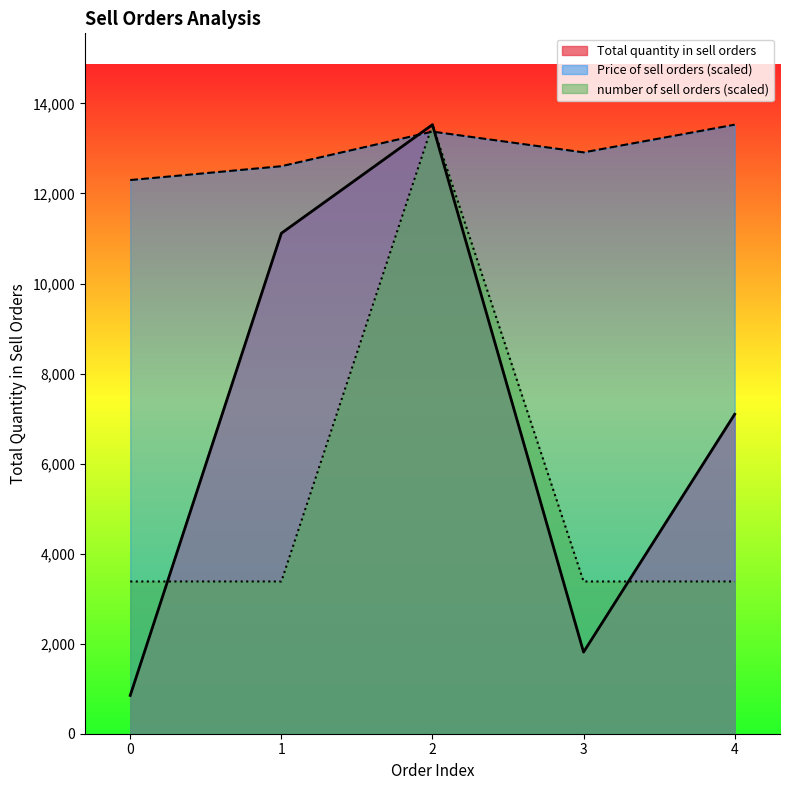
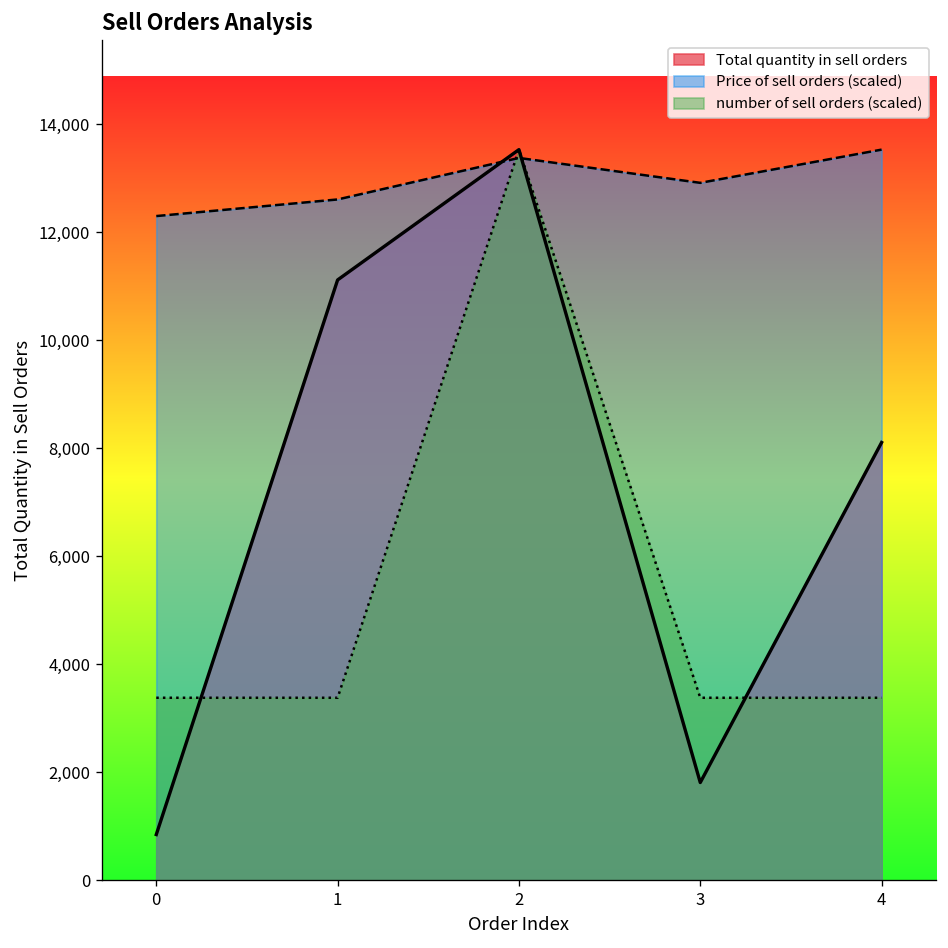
Total quantity in sell orders, 4: 7,100 -> 8,100
